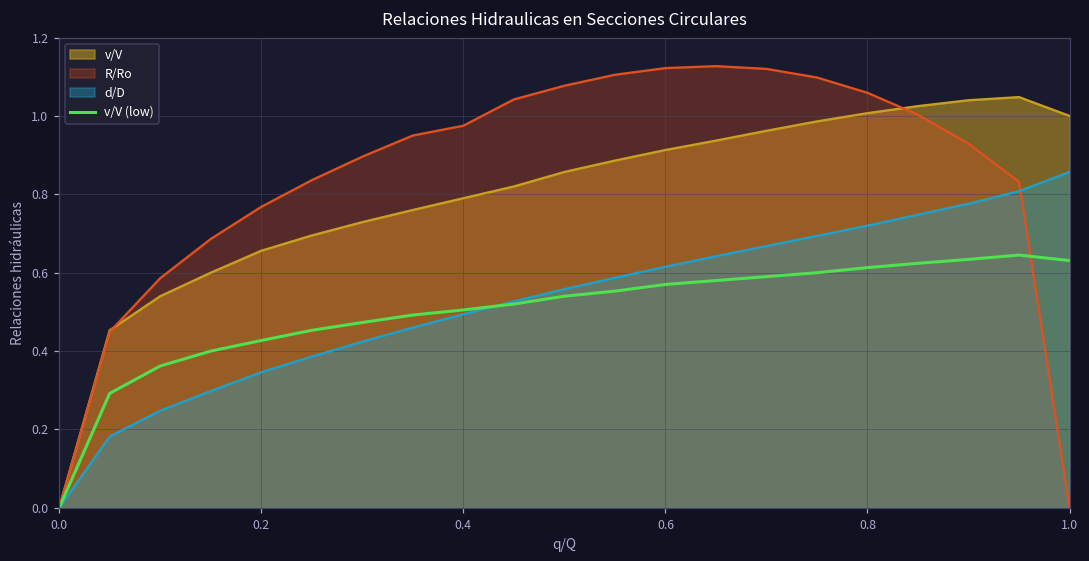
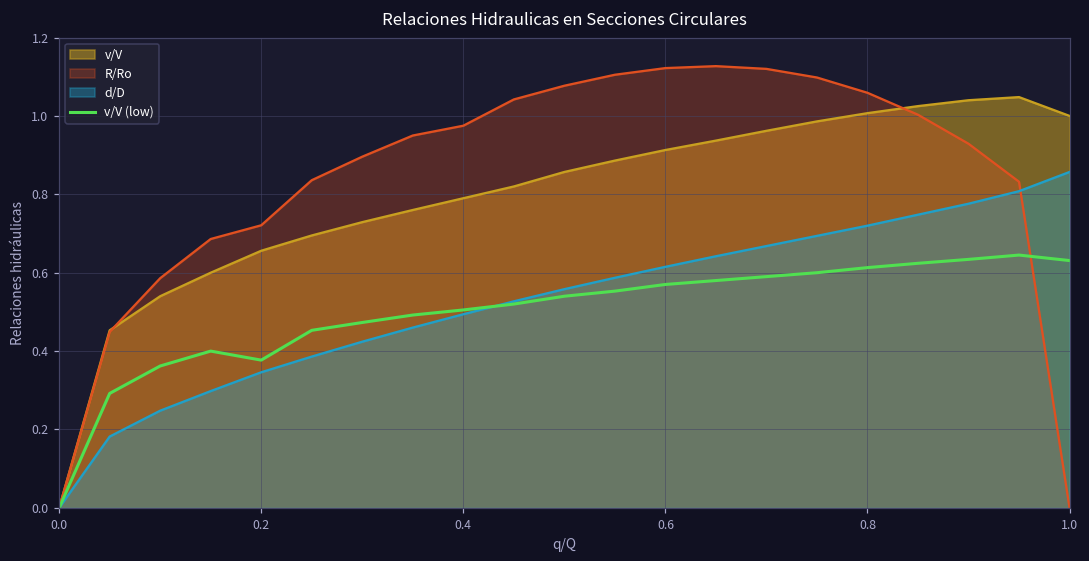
R/Ro, 0.2: 0.77 -> 0.72
v/V (low), 0.2: 0.43 -> 0.38
